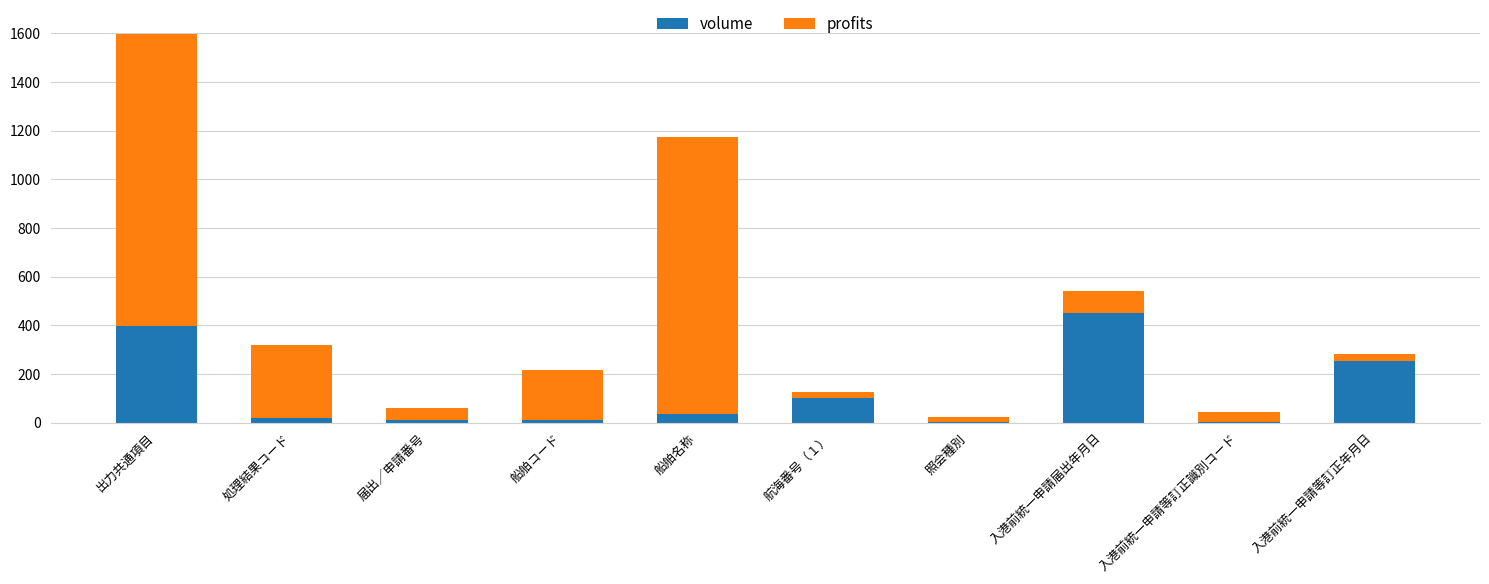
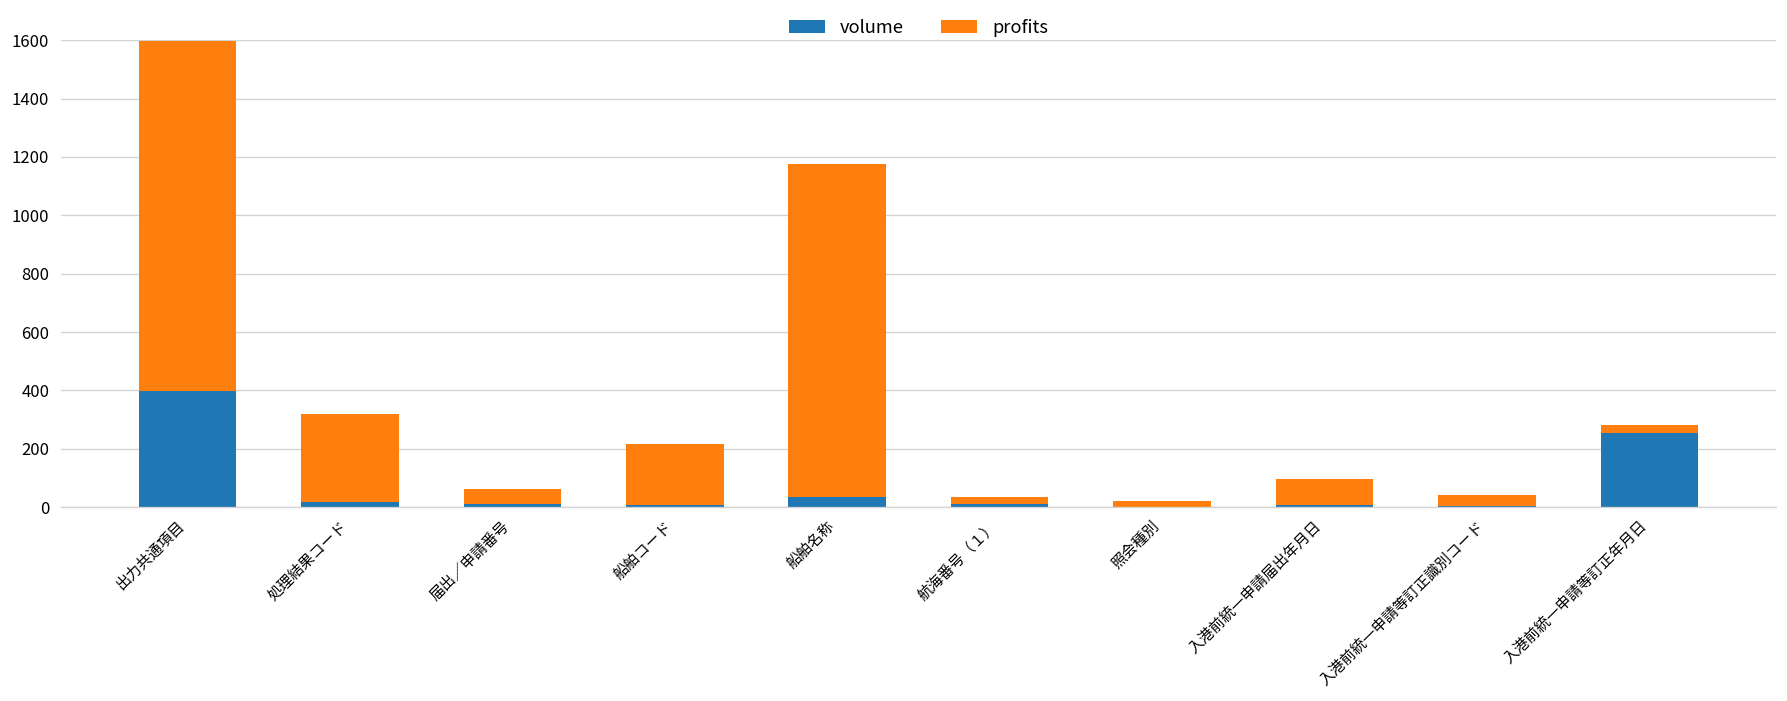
volume, 航海番号（１）: 100 -> 10
volume, 入港前統一申請届出年月日: 450 -> 10
